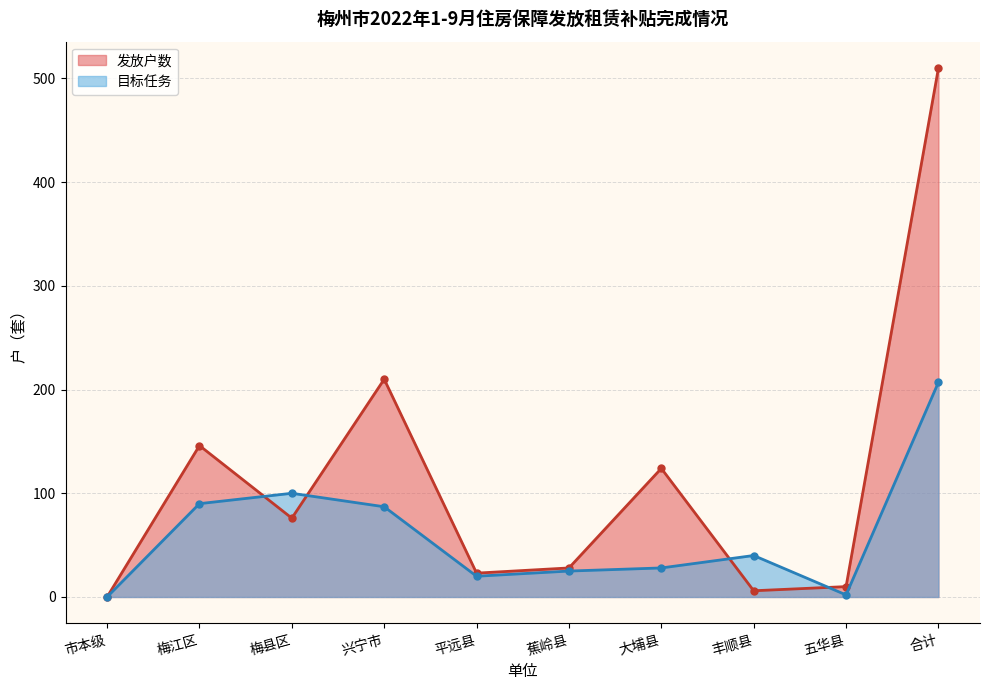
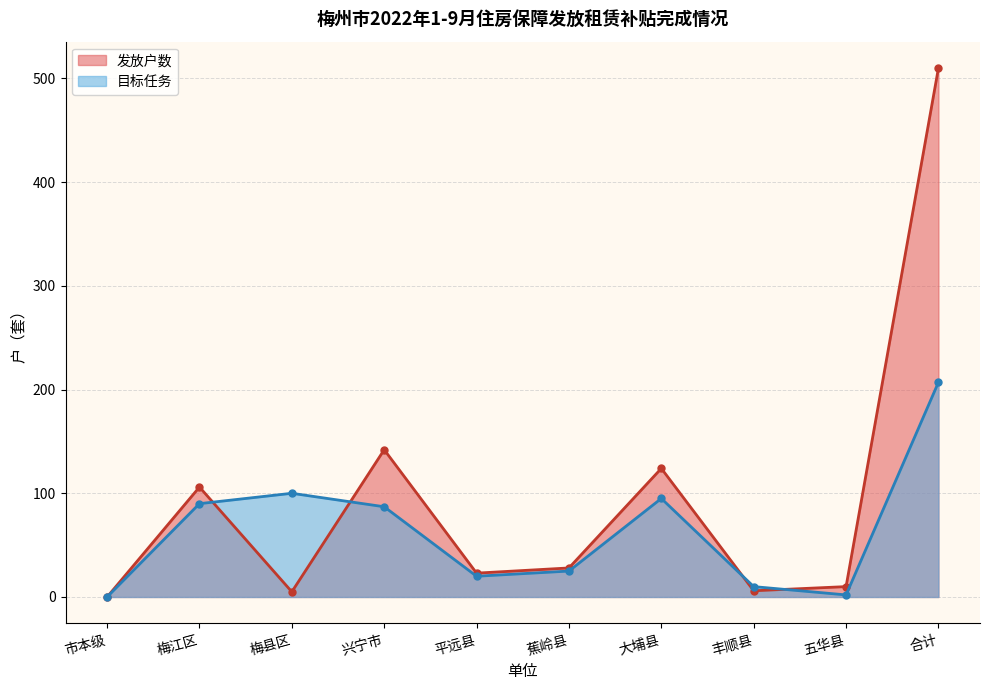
发放户数, 梅江区: 146 -> 106
发放户数, 梅县区: 76 -> 5
发放户数, 兴宁市: 210 -> 142
目标任务, 大埔县: 28 -> 95
目标任务, 丰顺县: 40 -> 10
